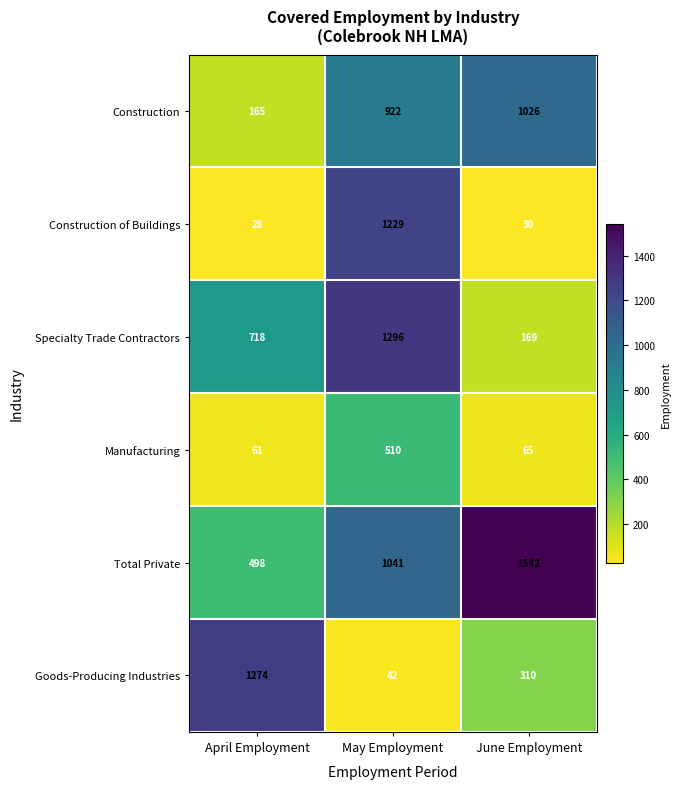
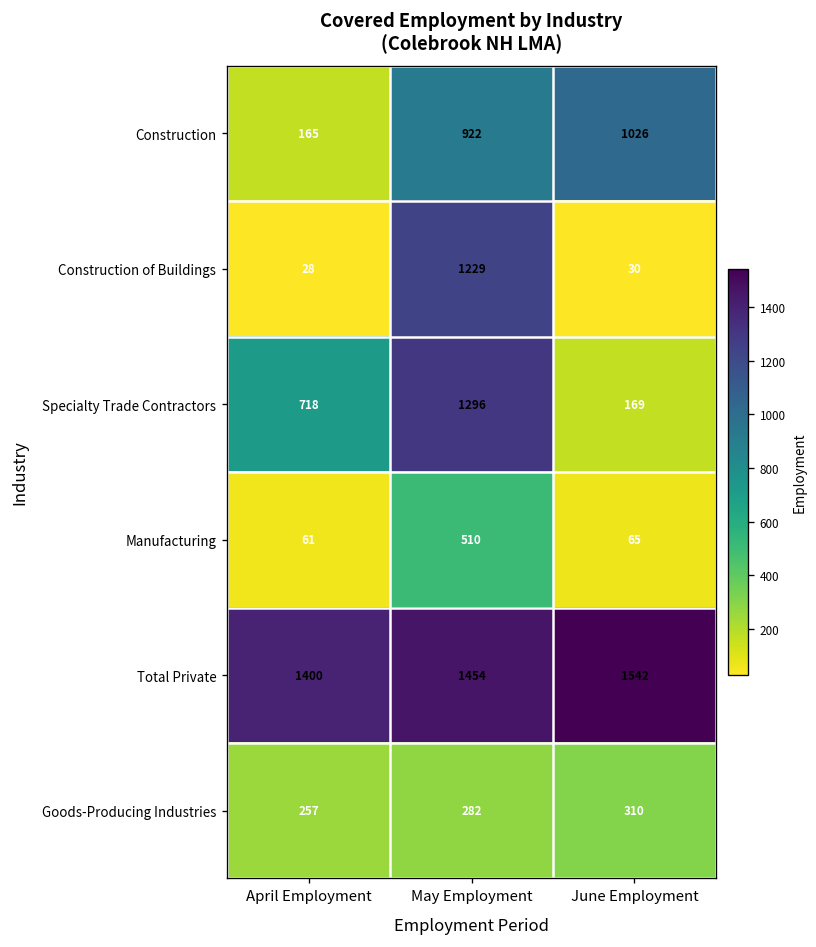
Total Private, April Employment: 498 -> 1400
Total Private, May Employment: 1041 -> 1454
Goods-Producing Industries, April Employment: 1274 -> 257
Goods-Producing Industries, May Employment: 42 -> 282
